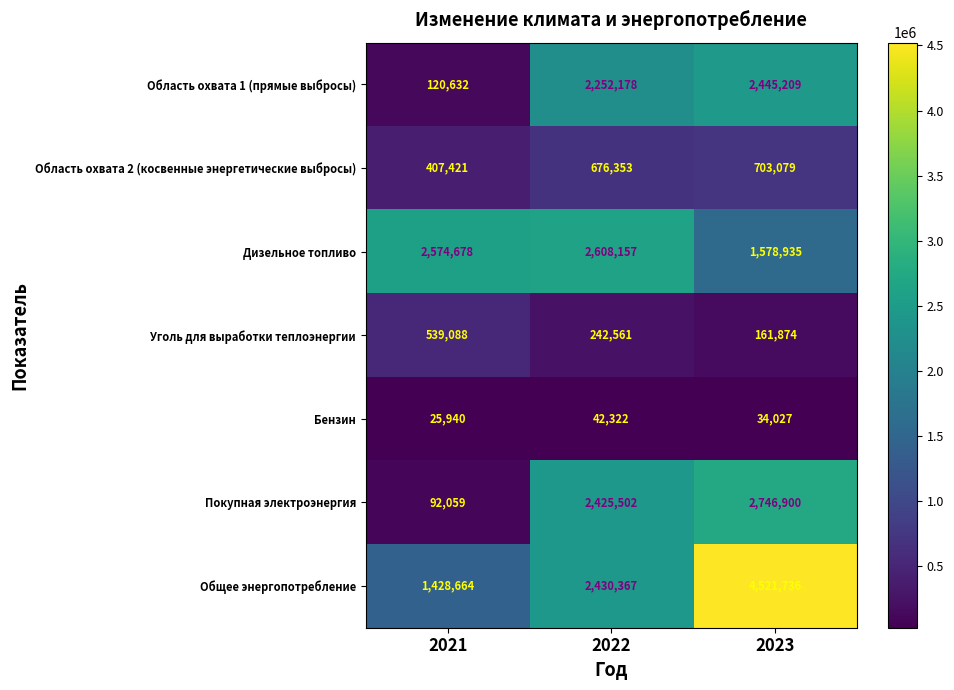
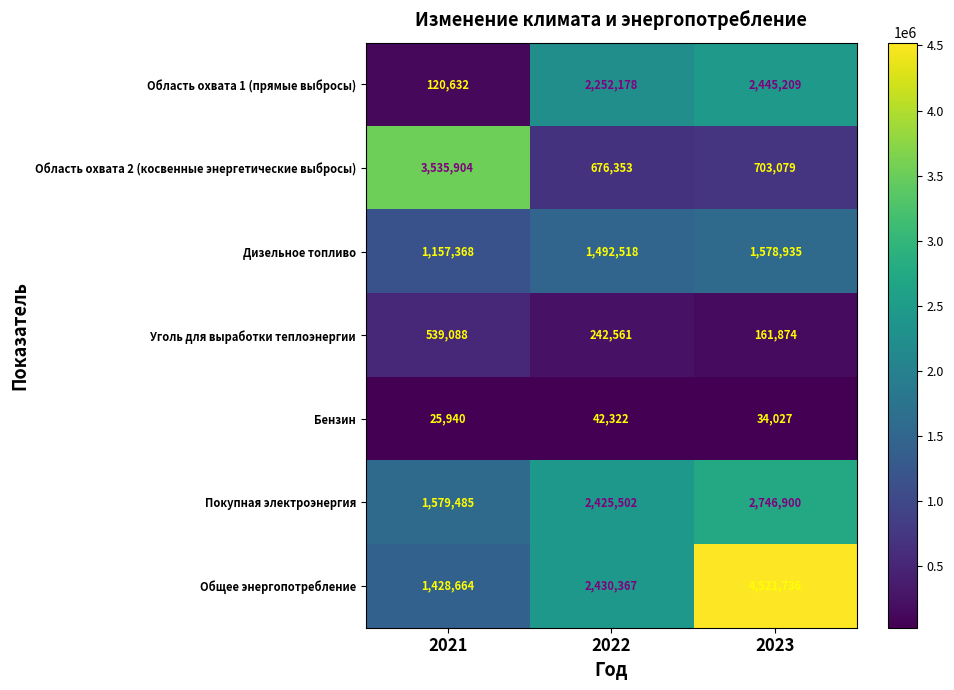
Область охвата 2 (косвенные энергетические выбросы), 2021: 407,421 -> 3,535,904
Дизельное топливо, 2021: 2,574,678 -> 1,157,368
Дизельное топливо, 2022: 2,608,157 -> 1,492,518
Покупная электроэнергия, 2021: 92,059 -> 1,579,485
